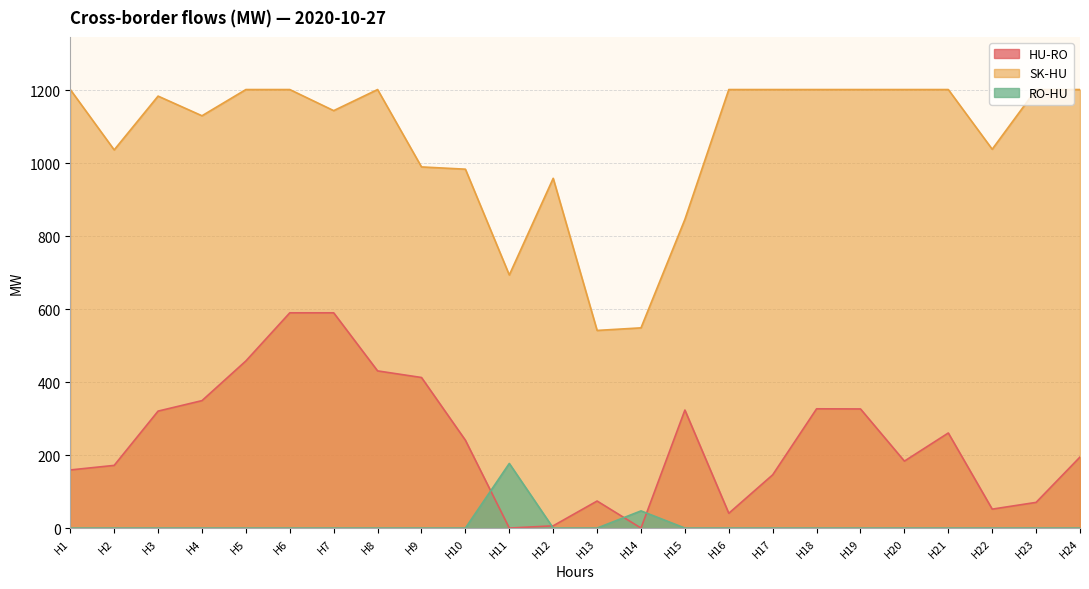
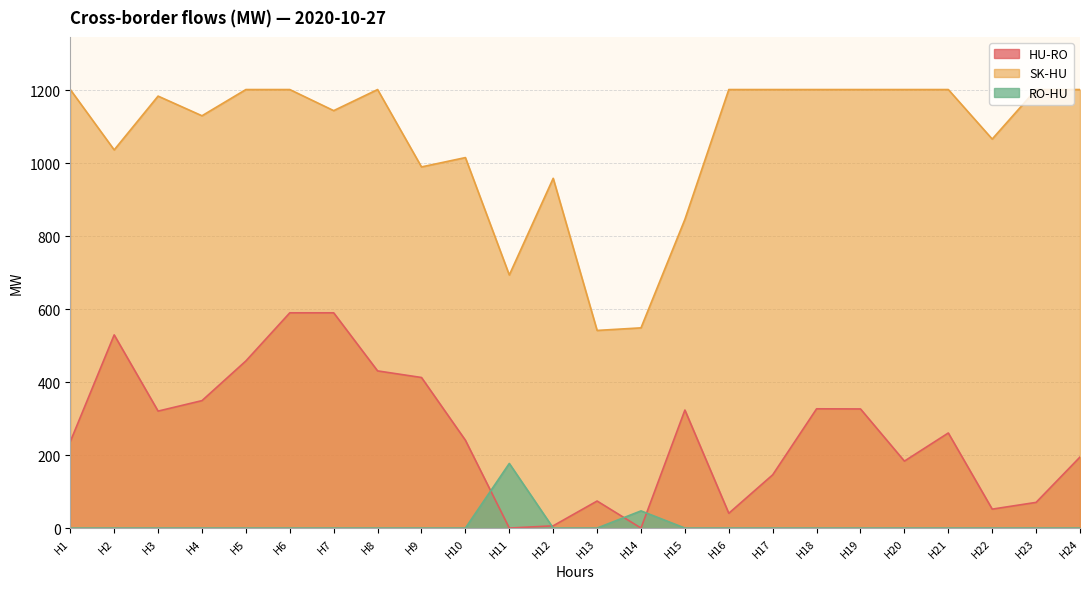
HU-RO, H1: 160 -> 240
HU-RO, H2: 170 -> 530
SK-HU, H10: 980 -> 1020
SK-HU, H22: 1040 -> 1070
